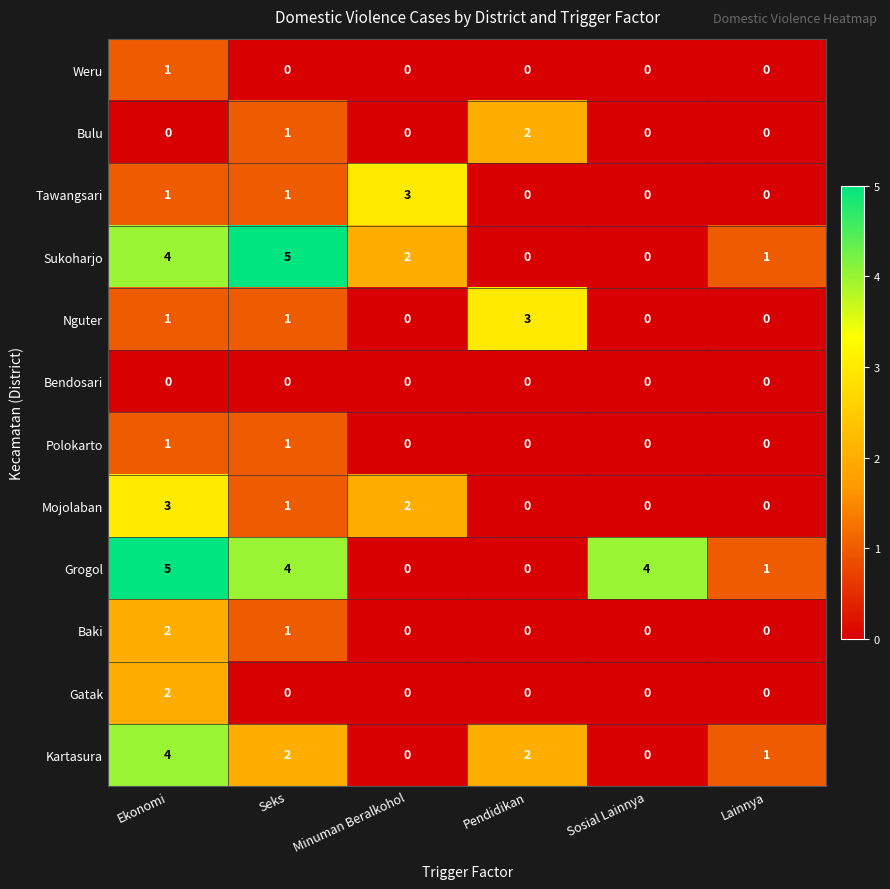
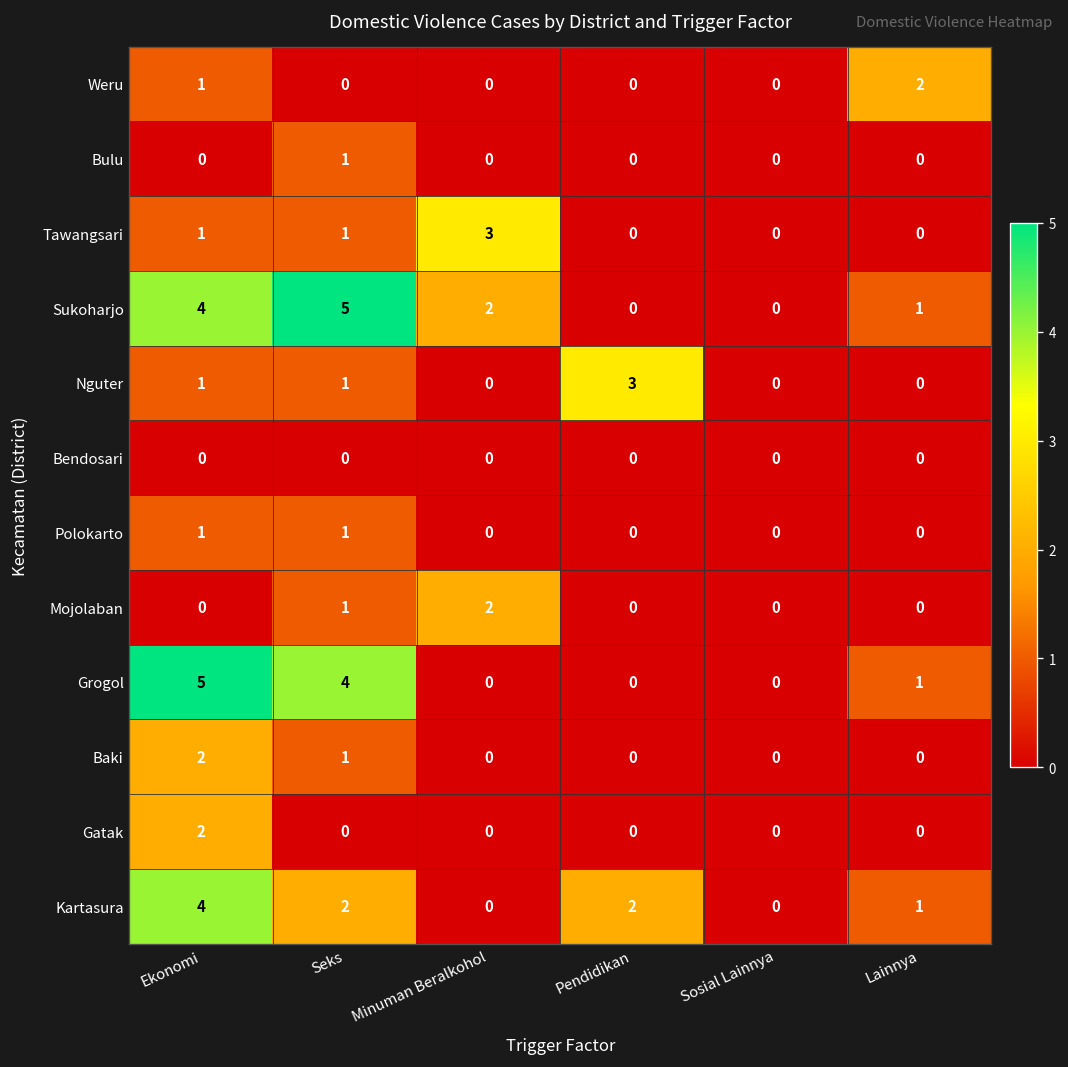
Weru, Lainnya: 0 -> 2
Bulu, Pendidikan: 2 -> 0
Mojolaban, Ekonomi: 3 -> 0
Grogol, Sosial Lainnya: 4 -> 0
